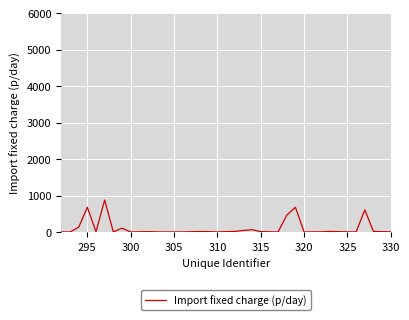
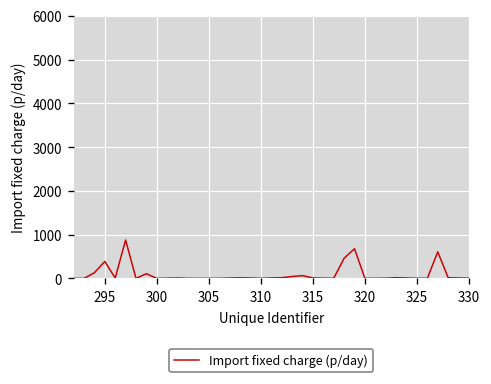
295: 700 -> 400
